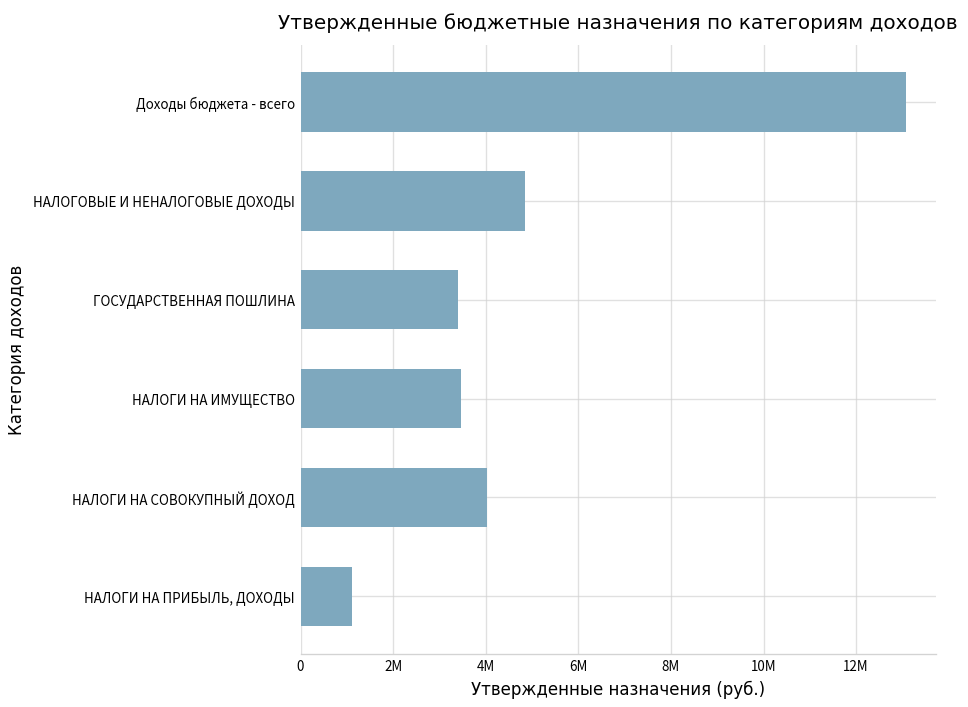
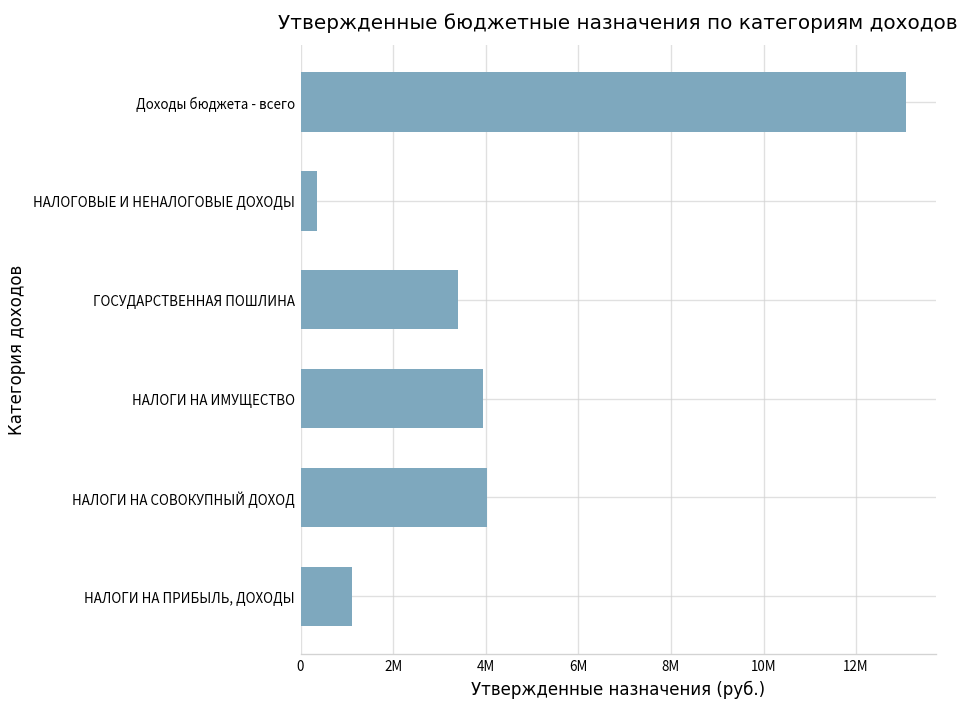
НАЛОГОВЫЕ И НЕНАЛОГОВЫЕ ДОХОДЫ: 4800000 -> 400000
НАЛОГИ НА ИМУЩЕСТВО: 3500000 -> 3900000
